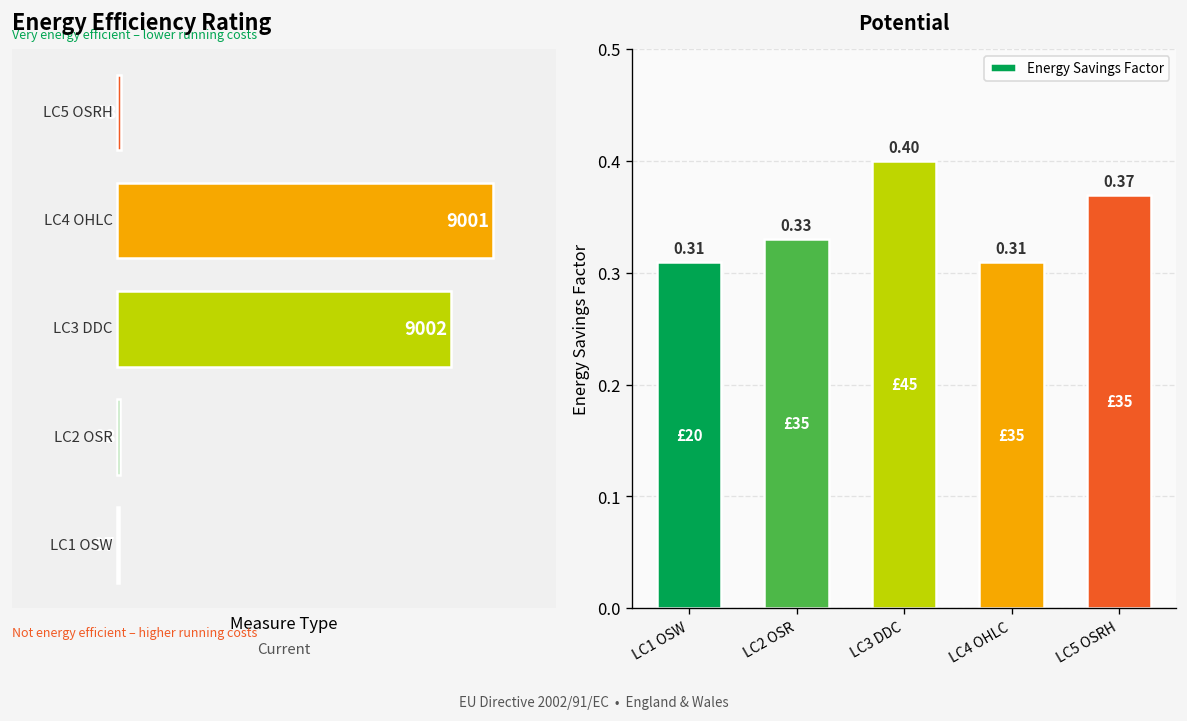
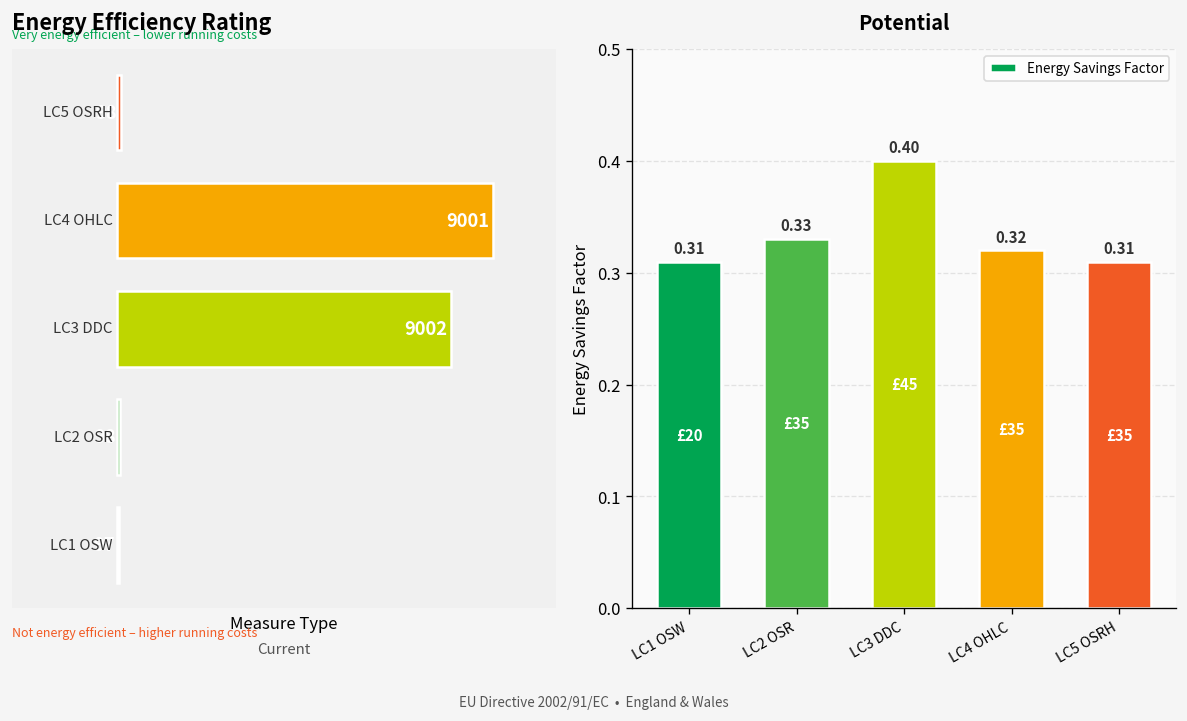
Potential, LC4 OHLC: 0.31 -> 0.32
Potential, LC5 OSRH: 0.37 -> 0.31
